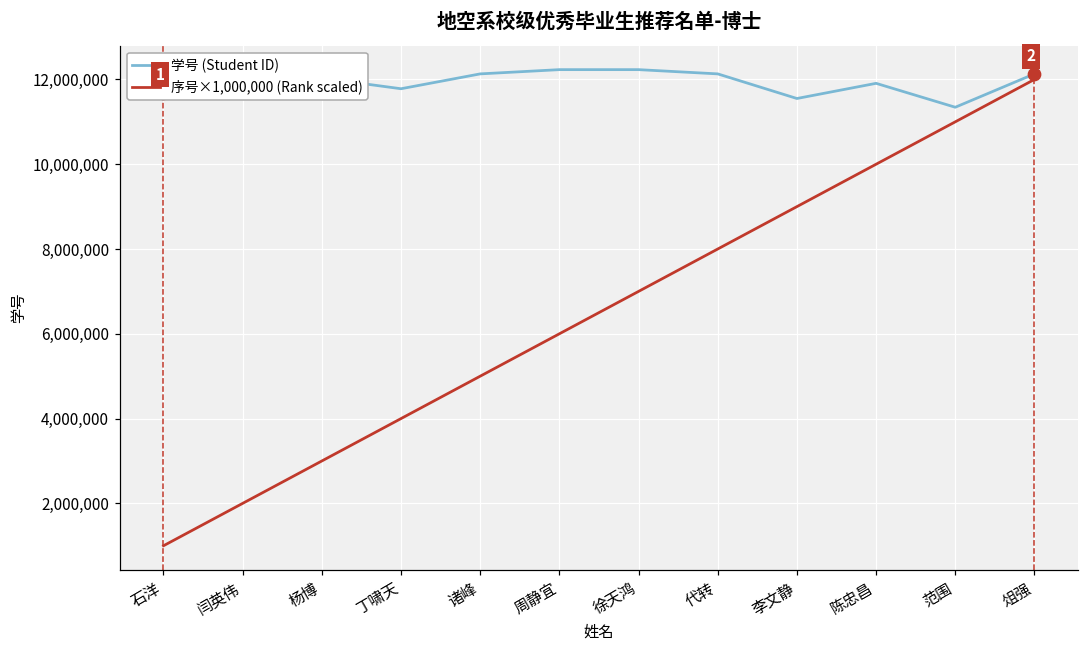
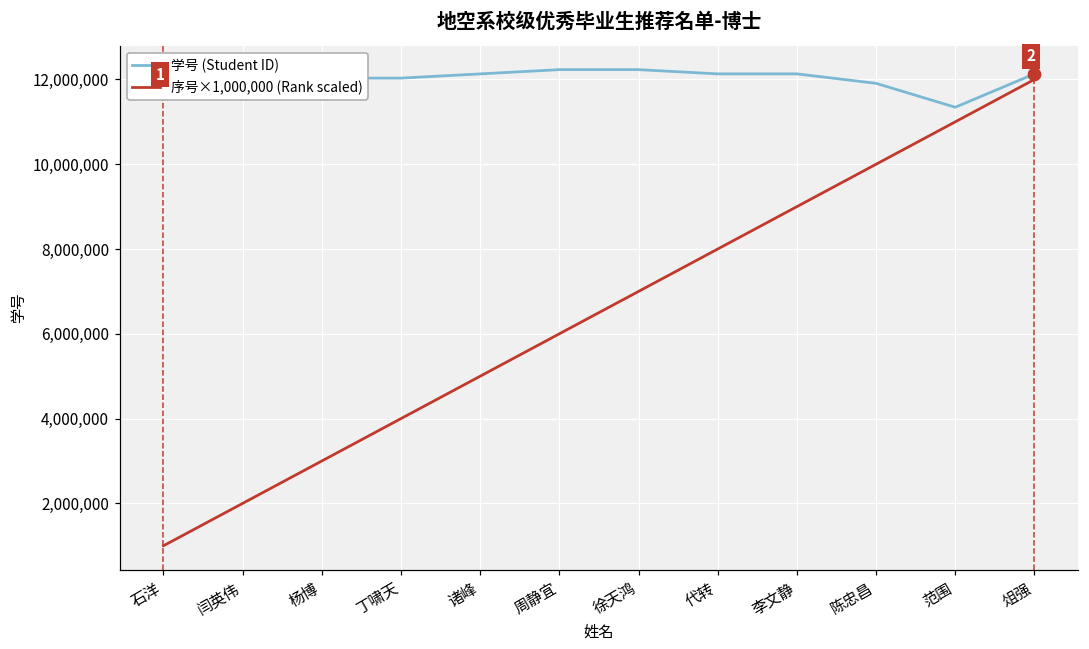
学号 (Student ID), 丁啸天: 11,800,000 -> 12,000,000
学号 (Student ID), 李文静: 11,600,000 -> 12,100,000
